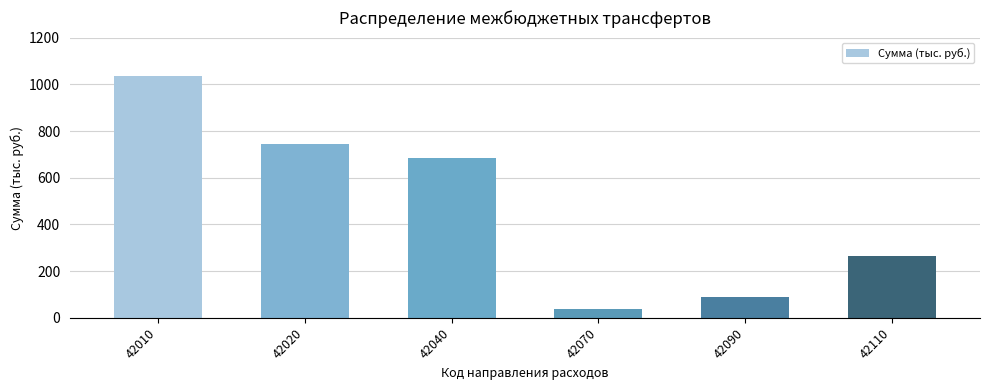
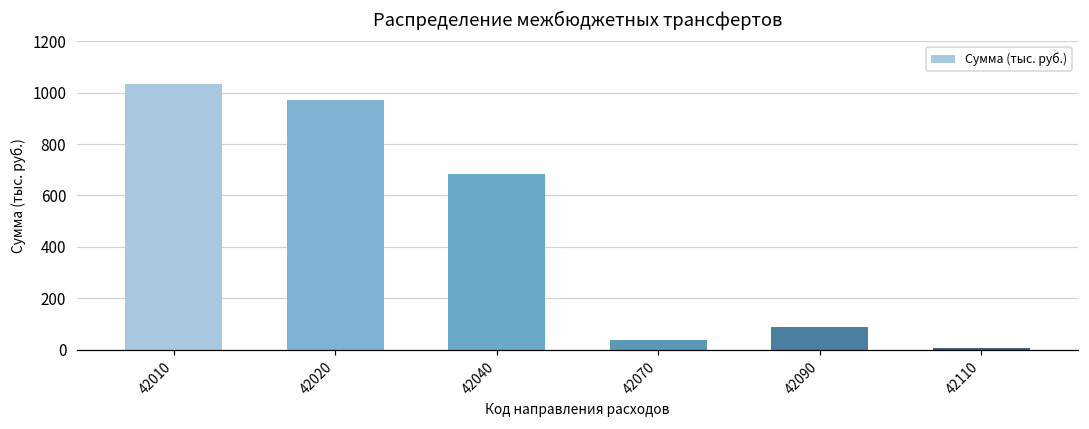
42020: 750 -> 970
42110: 260 -> 10
